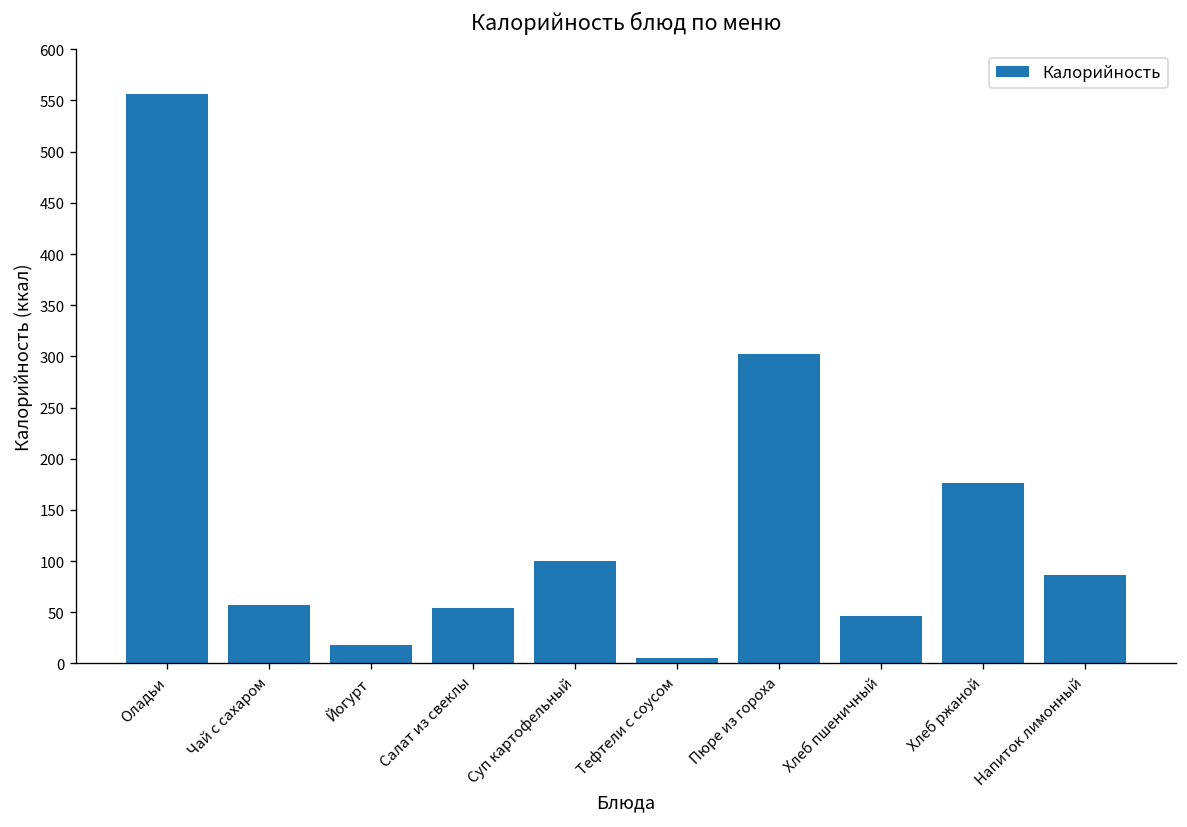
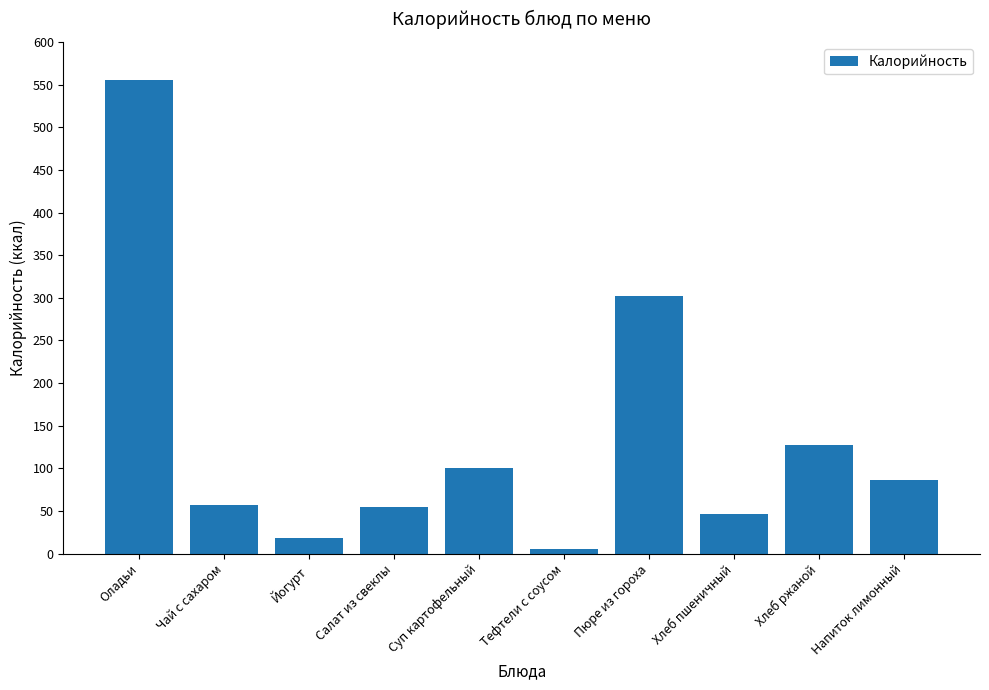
Хлеб ржаной: 180 -> 130
